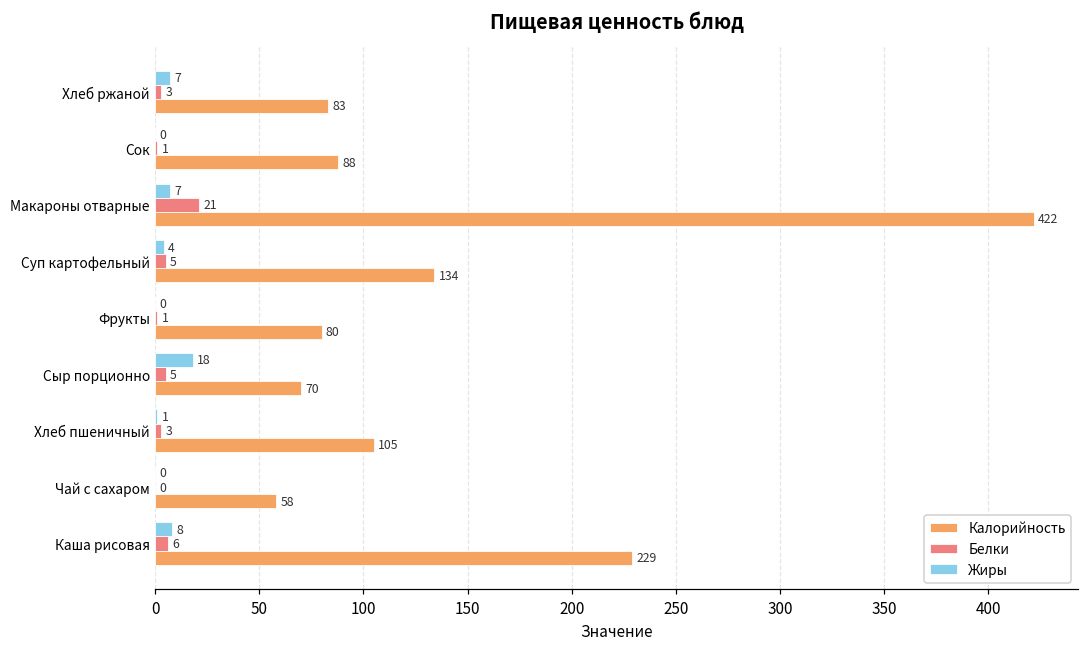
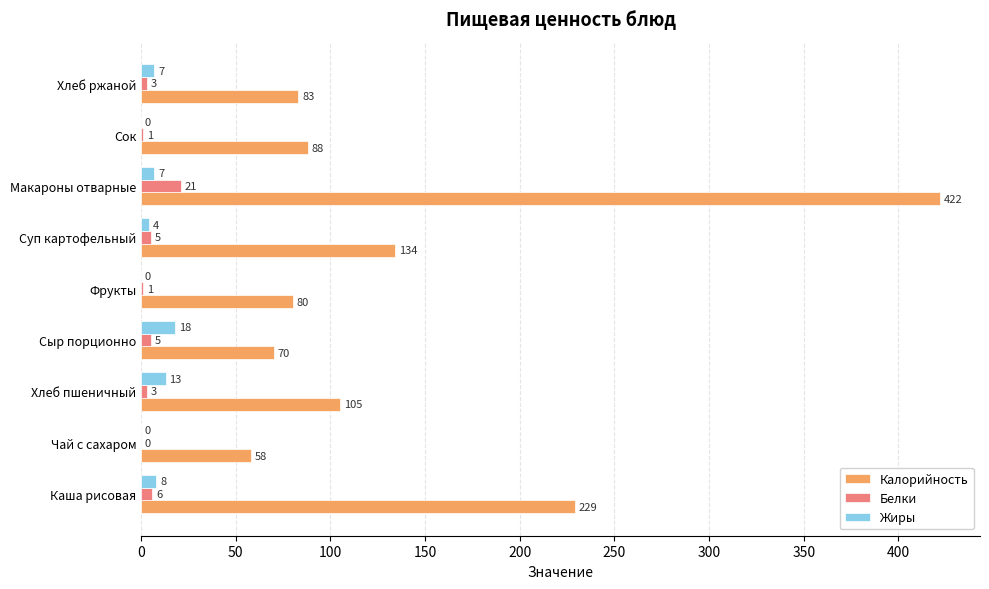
Жиры, Хлеб пшеничный: 1 -> 13
